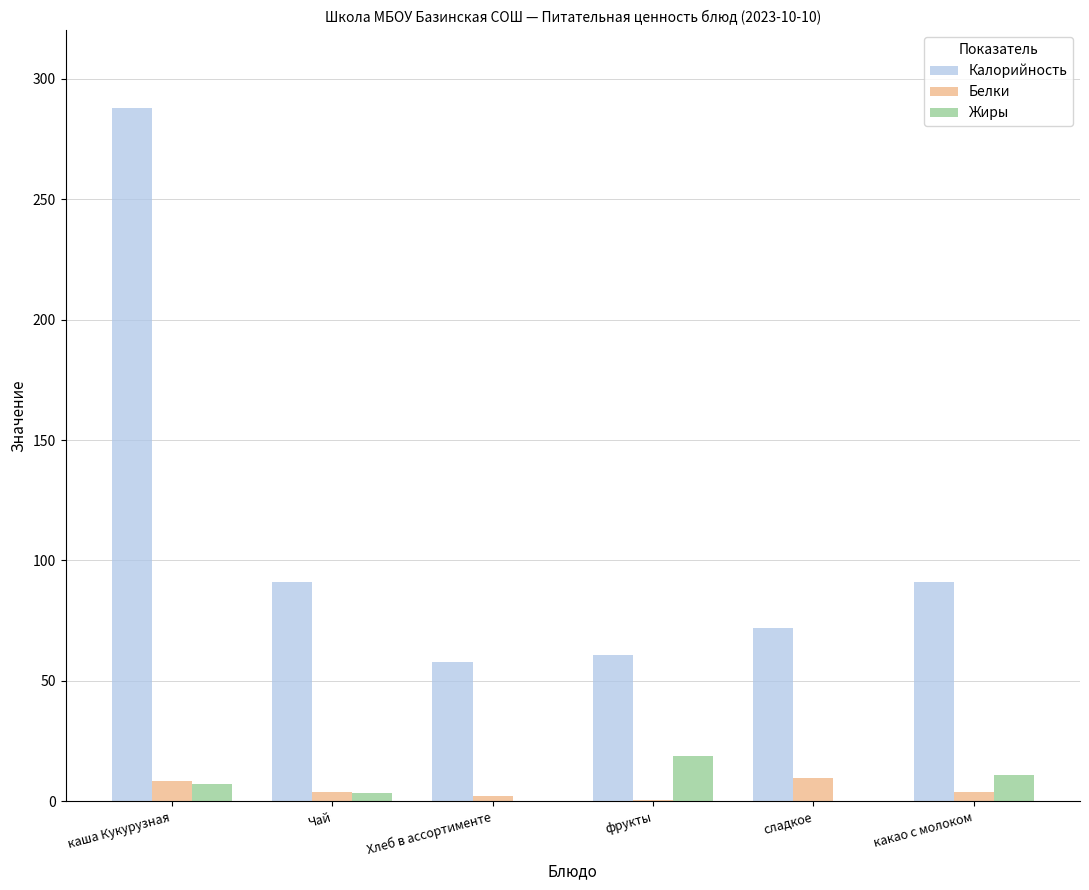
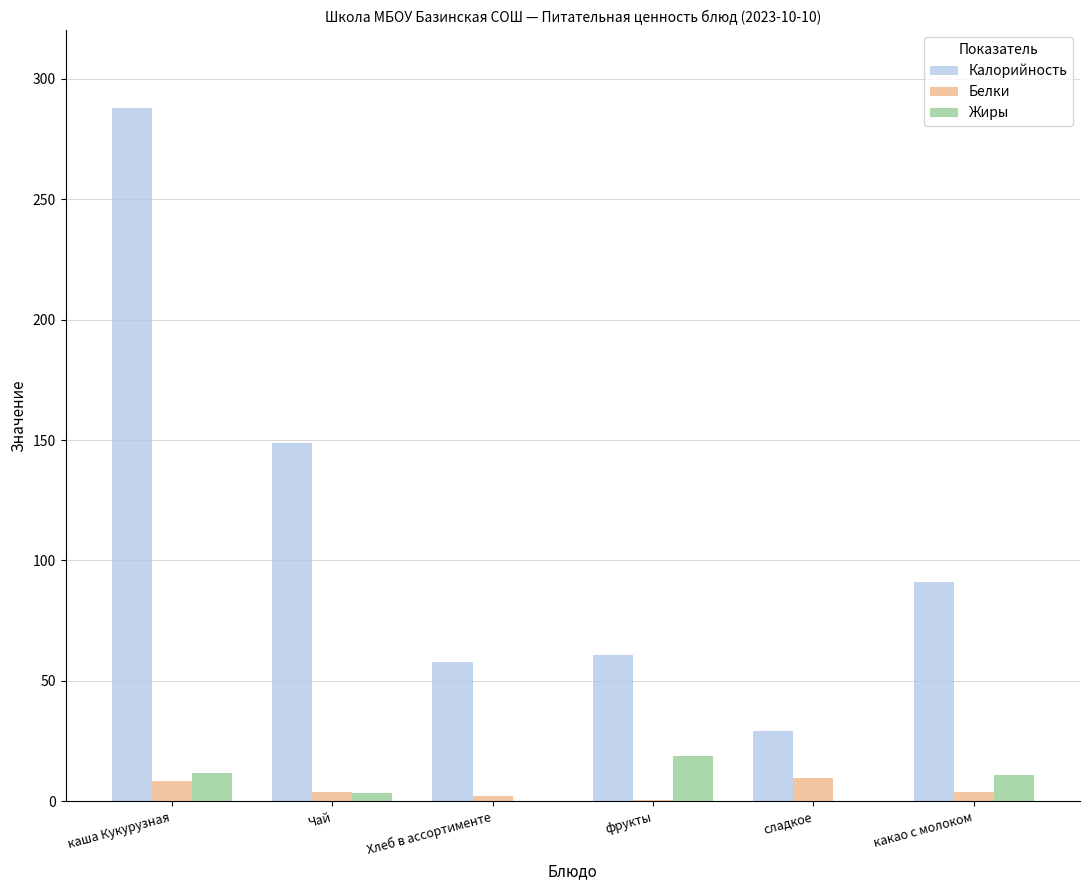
Жиры, каша Кукурузная: 7 -> 12
Калорийность, Чай: 91 -> 149
Калорийность, сладкое: 72 -> 29
